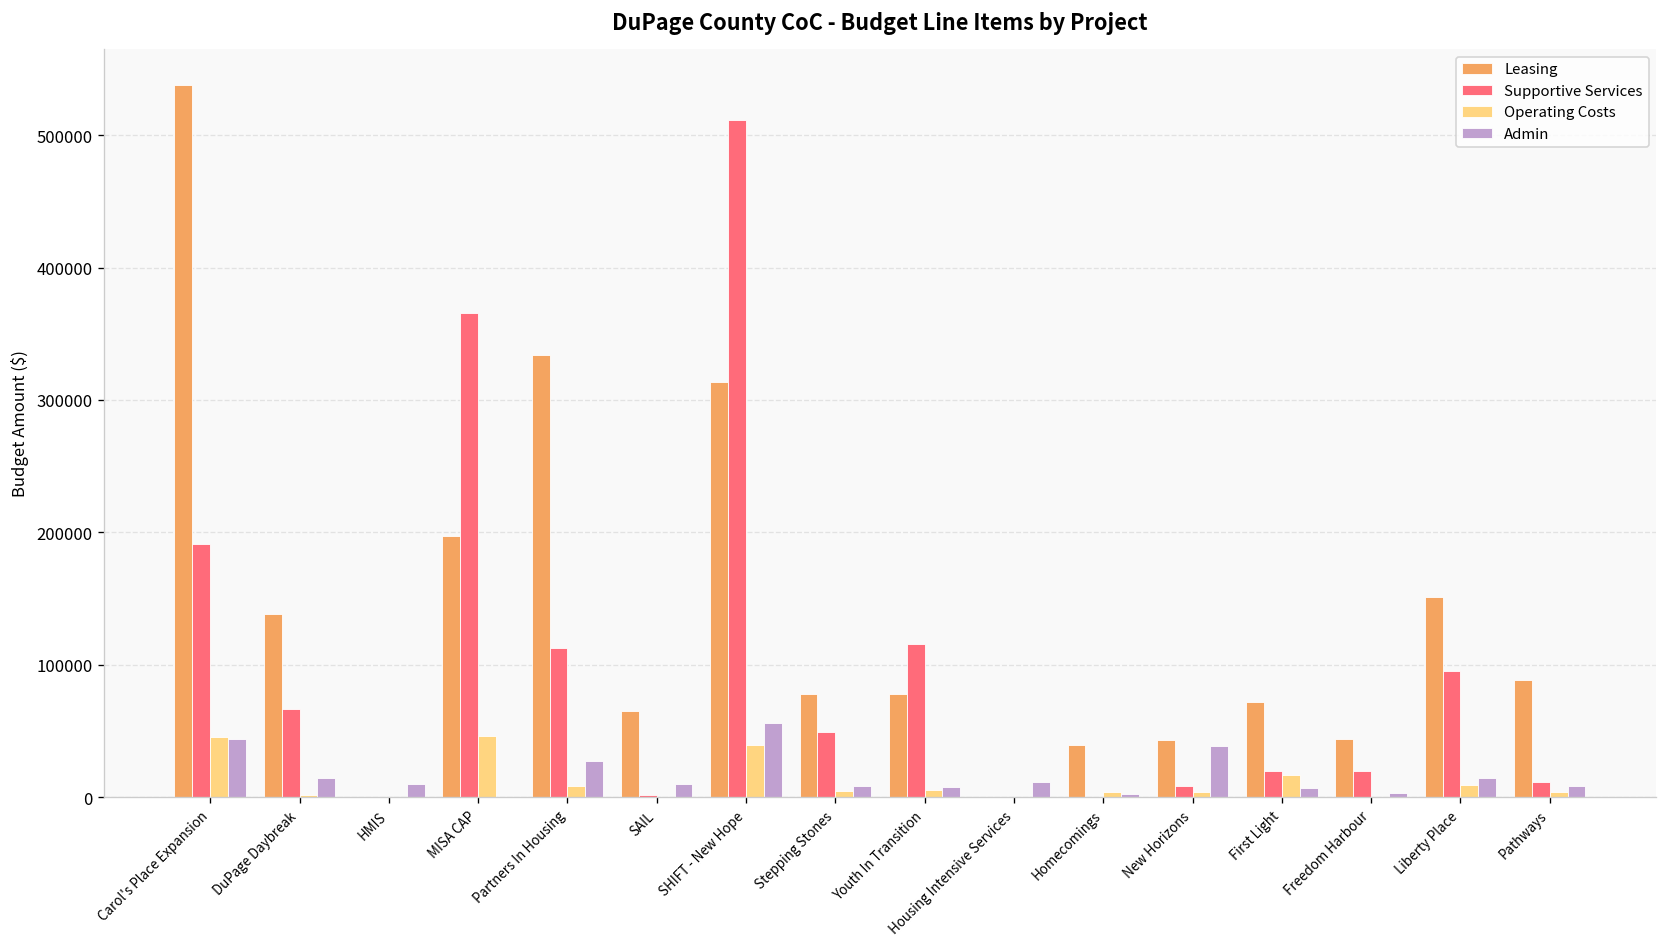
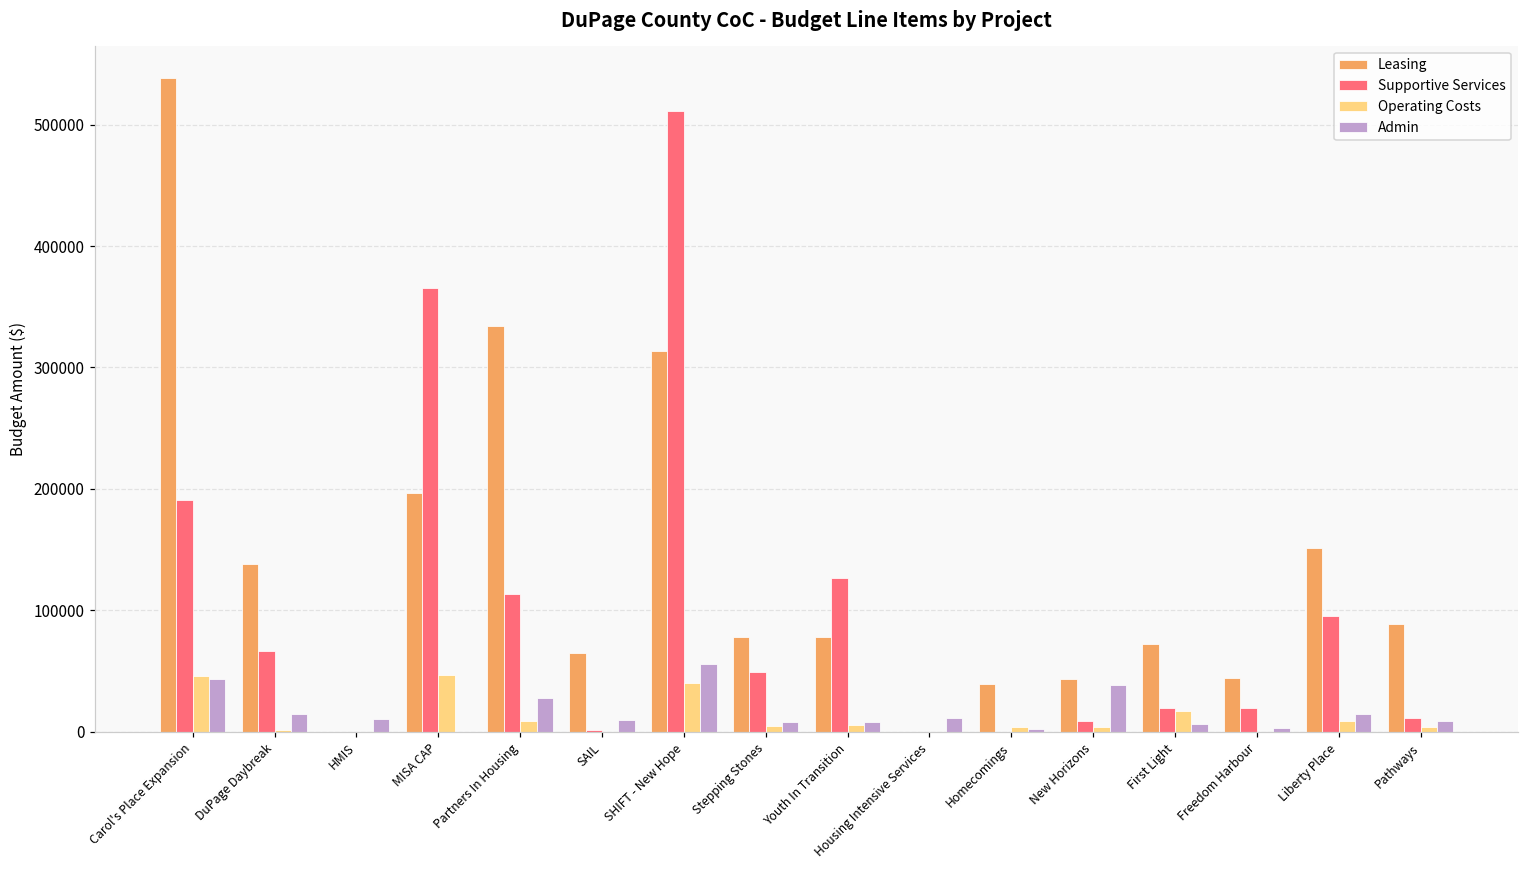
Supportive Services, Youth In Transition: 116000 -> 126000
